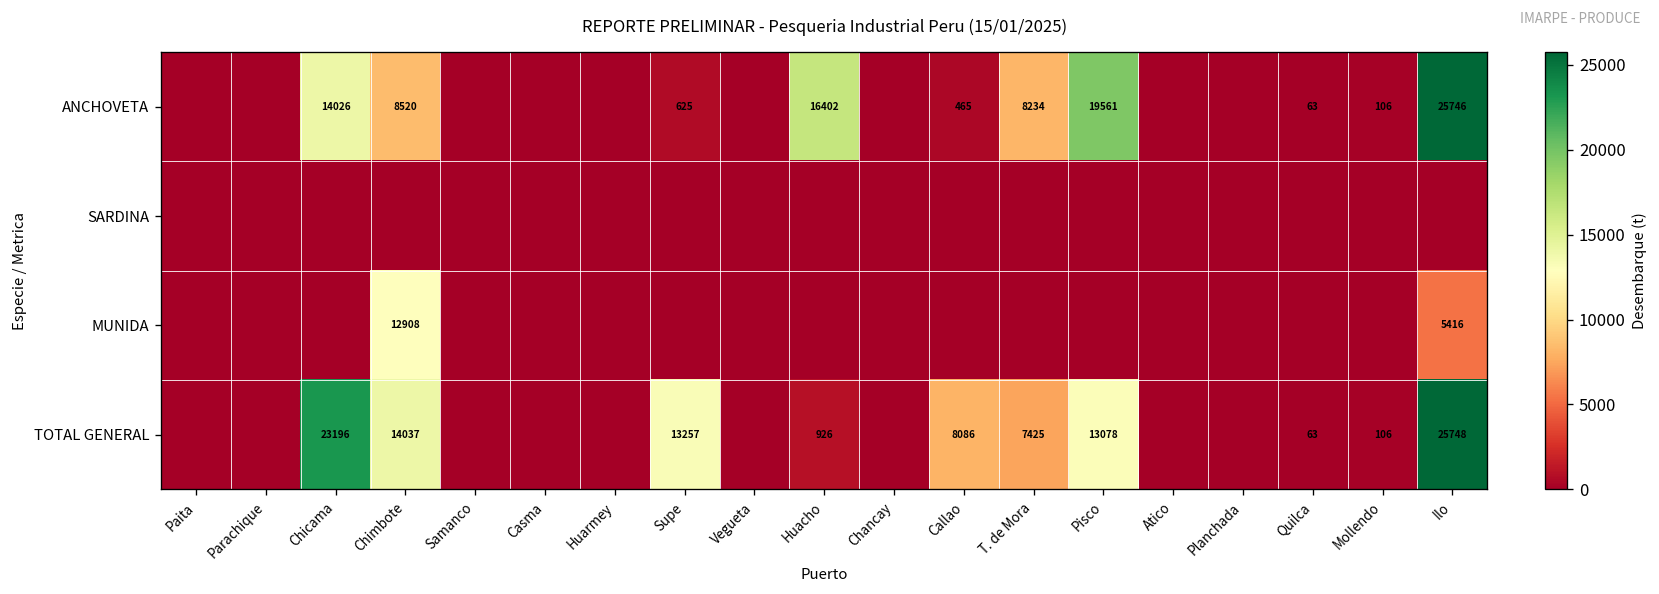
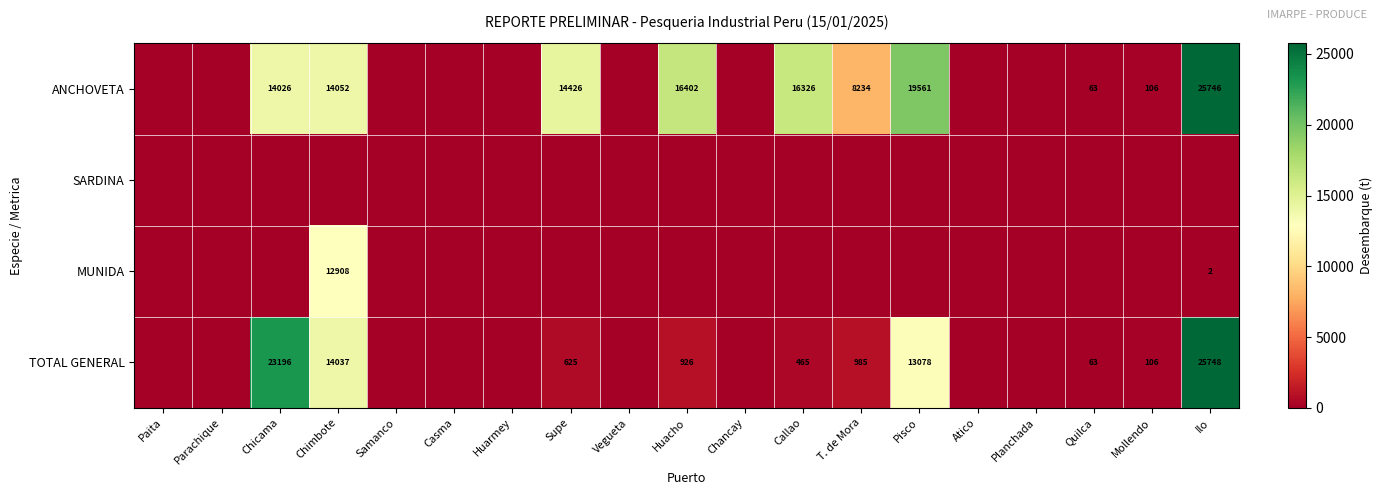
ANCHOVETA, Chimbote: 8520 -> 14052
ANCHOVETA, Supe: 625 -> 14426
ANCHOVETA, Callao: 465 -> 16326
MUNIDA, Ilo: 5416 -> 2
TOTAL GENERAL, Supe: 13257 -> 625
TOTAL GENERAL, Callao: 8086 -> 465
TOTAL GENERAL, T. de Mora: 7425 -> 985
